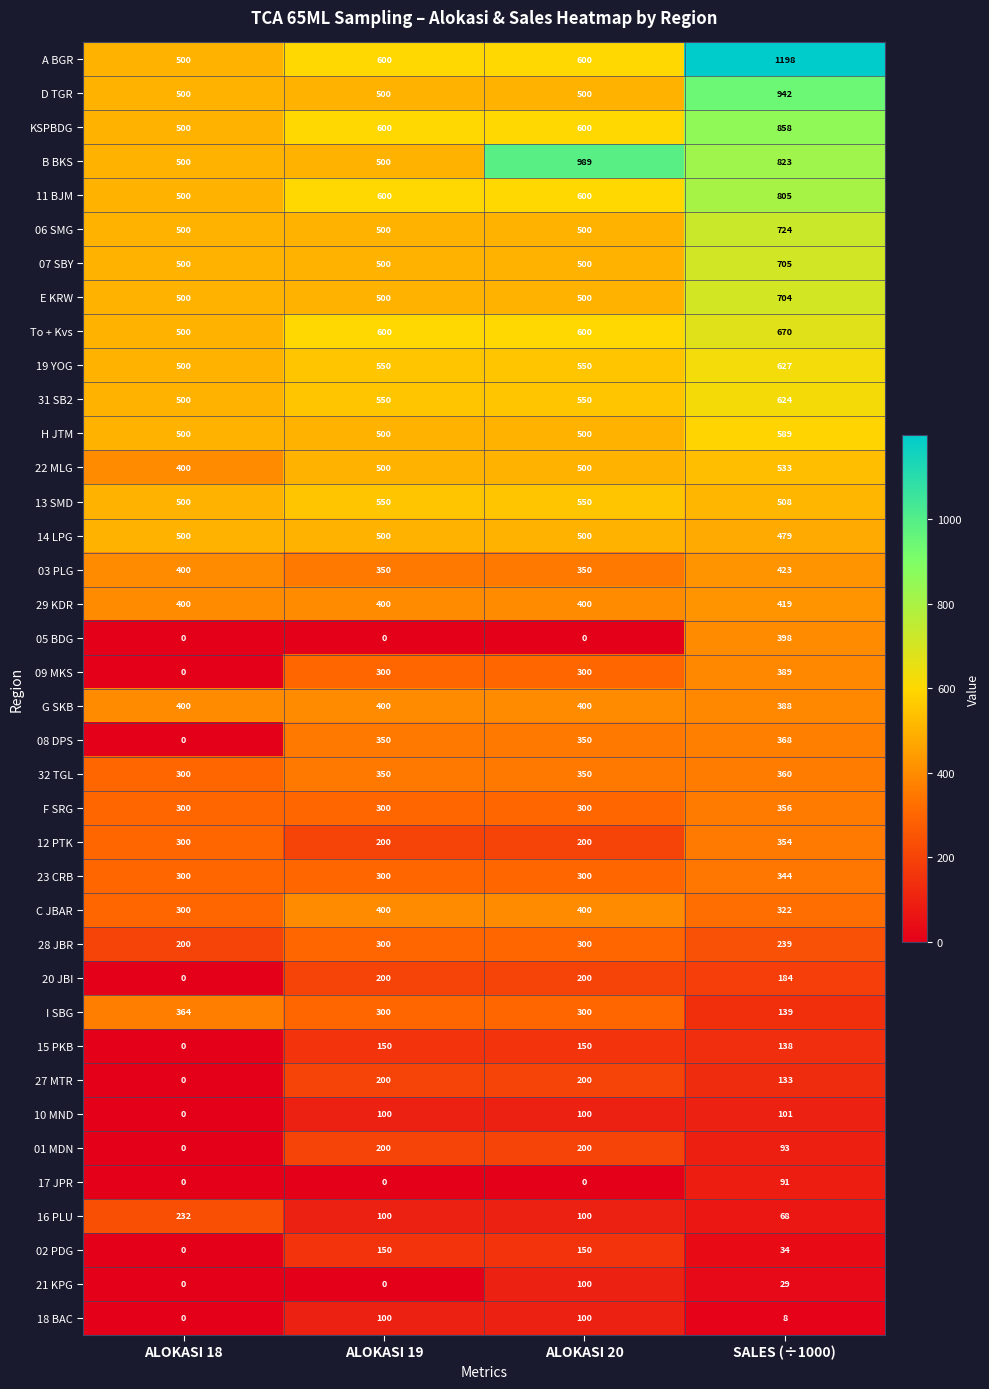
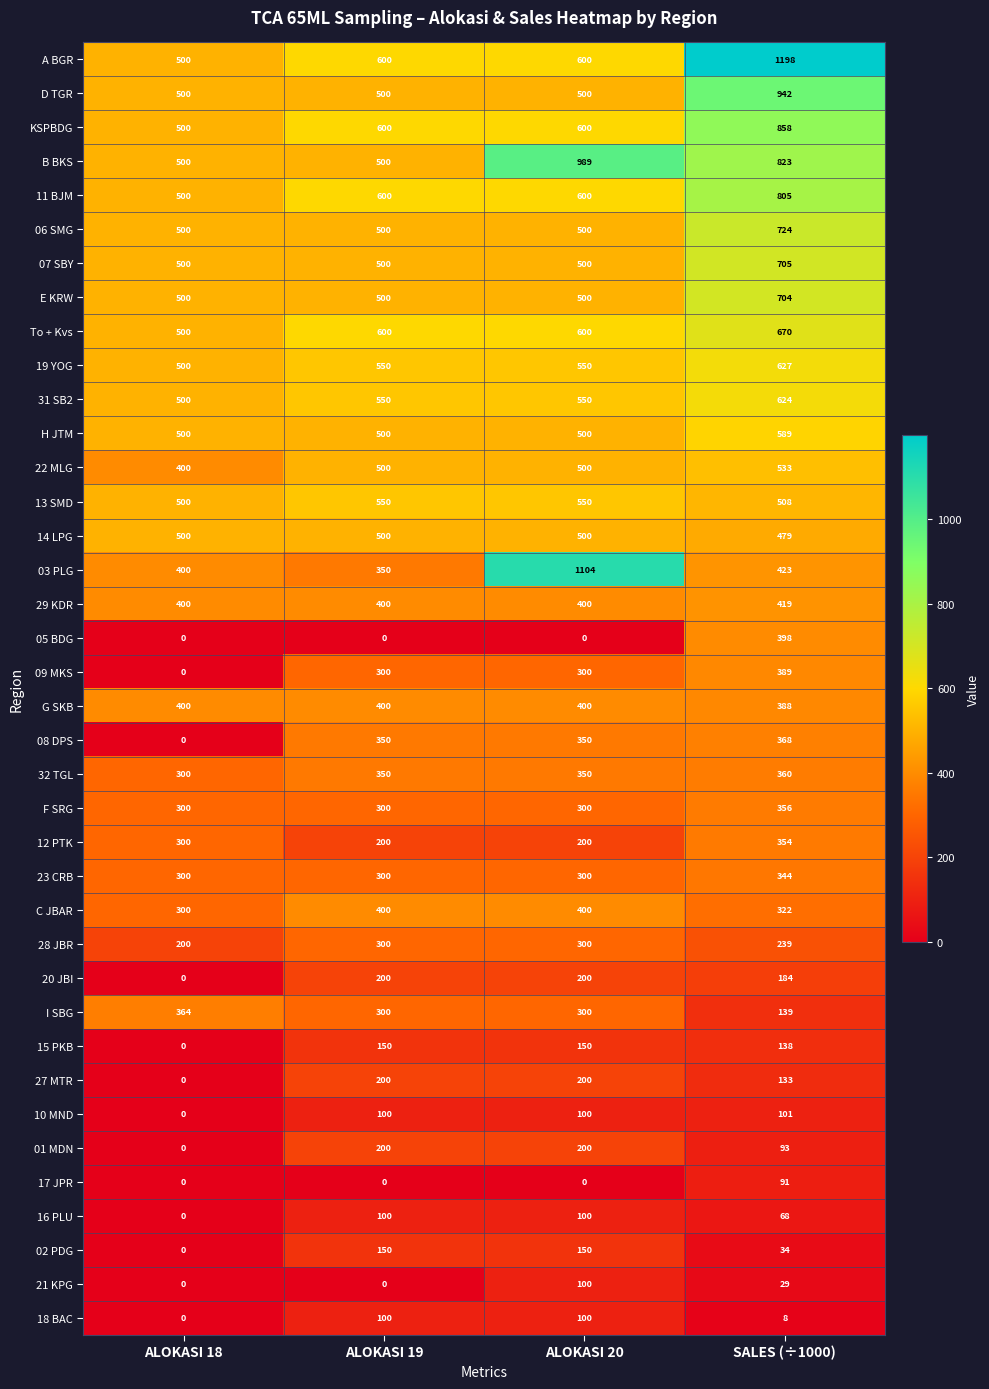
03 PLG, ALOKASI 20: 350 -> 1104
16 PLU, ALOKASI 18: 232 -> 0
